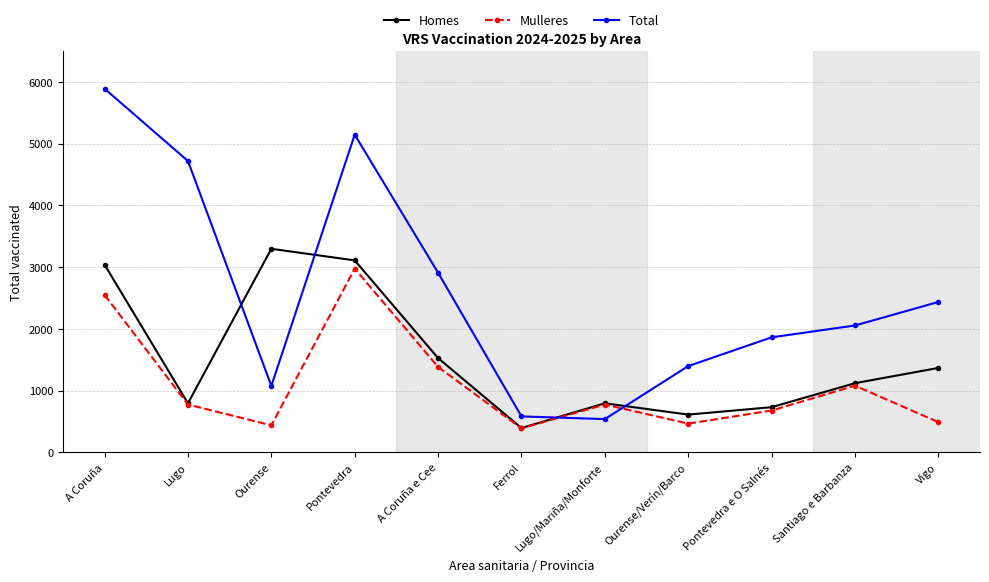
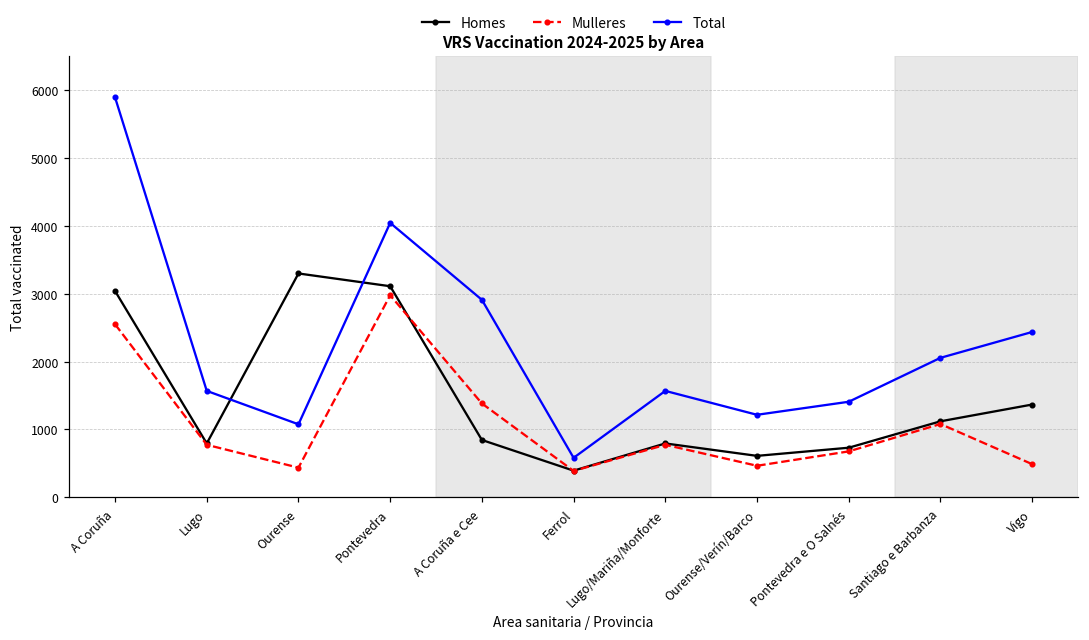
Total, Lugo: 4700 -> 1600
Total, Pontevedra: 5100 -> 4000
Homes, A Coruña e Cee: 1500 -> 800
Total, Lugo/Mariña/Monforte: 500 -> 1600
Total, Ourense/Verín/Barco: 1400 -> 1200
Total, Pontevedra e O Salnés: 1900 -> 1400
